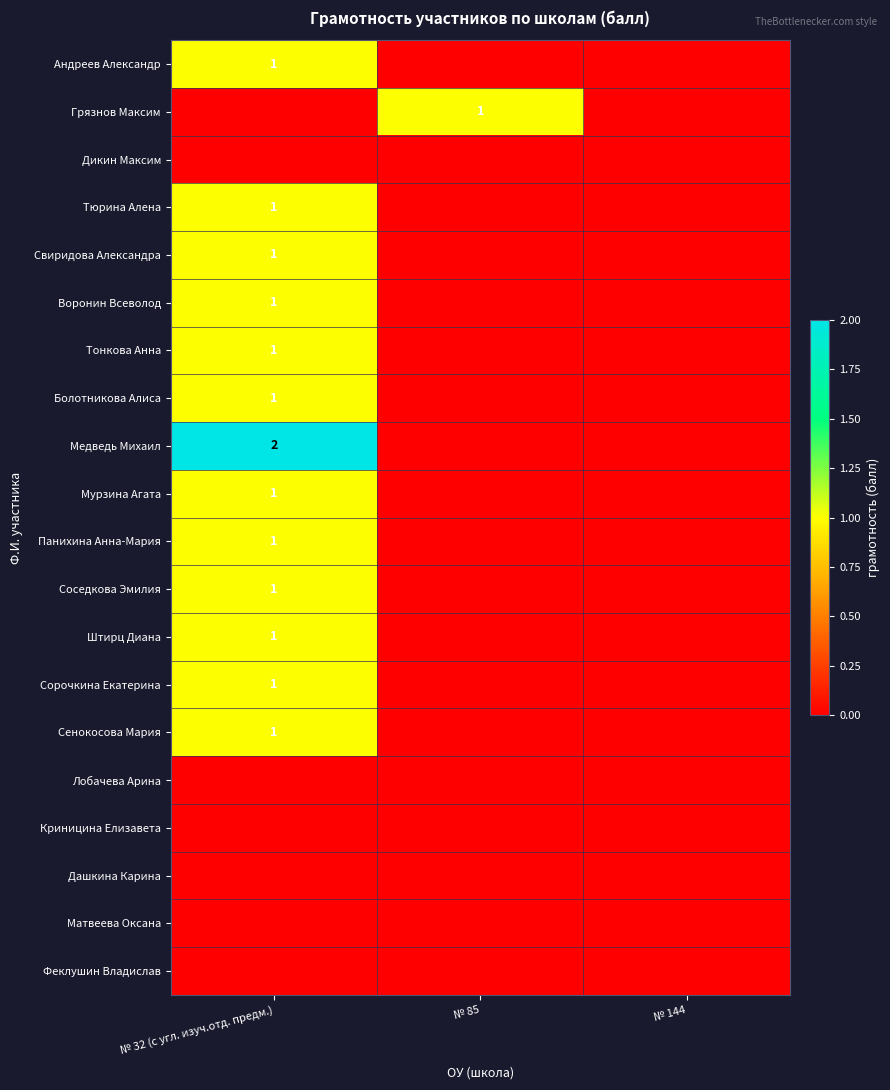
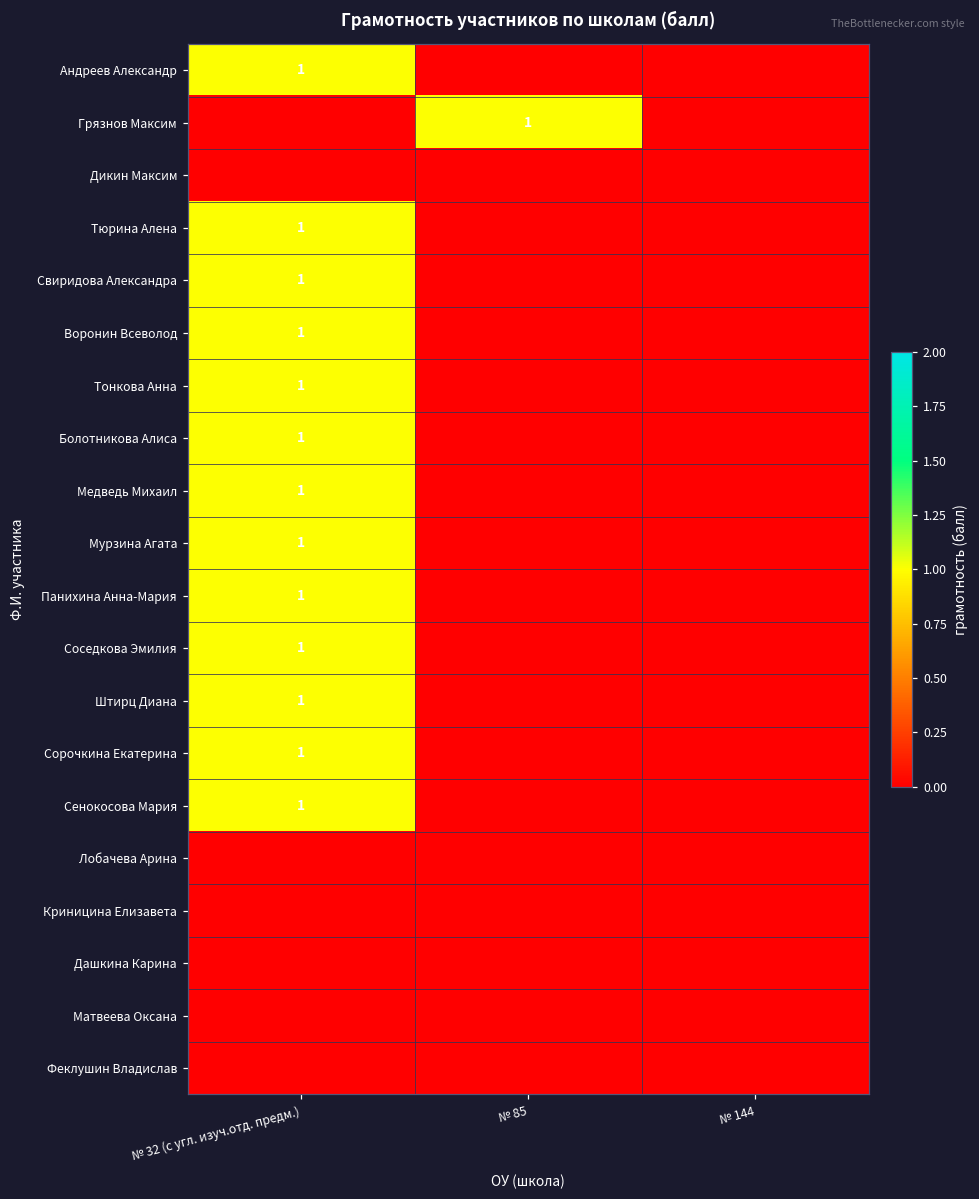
Медведь Михаил, № 32 (с угл. изуч.отд. предм.): 2 -> 1
